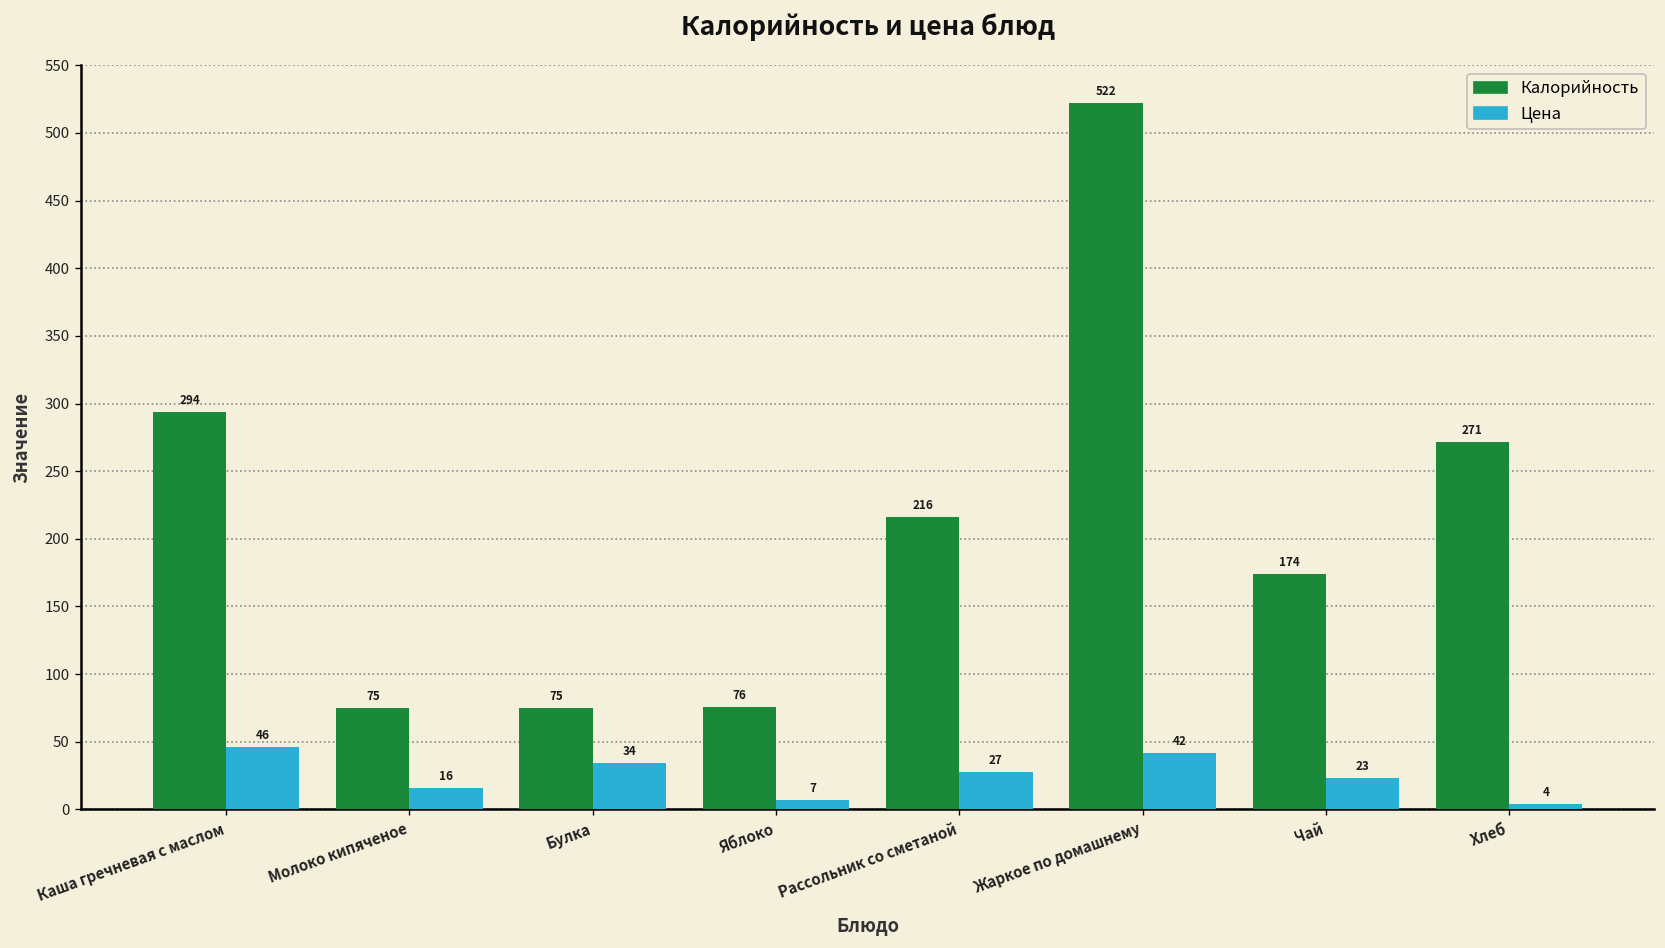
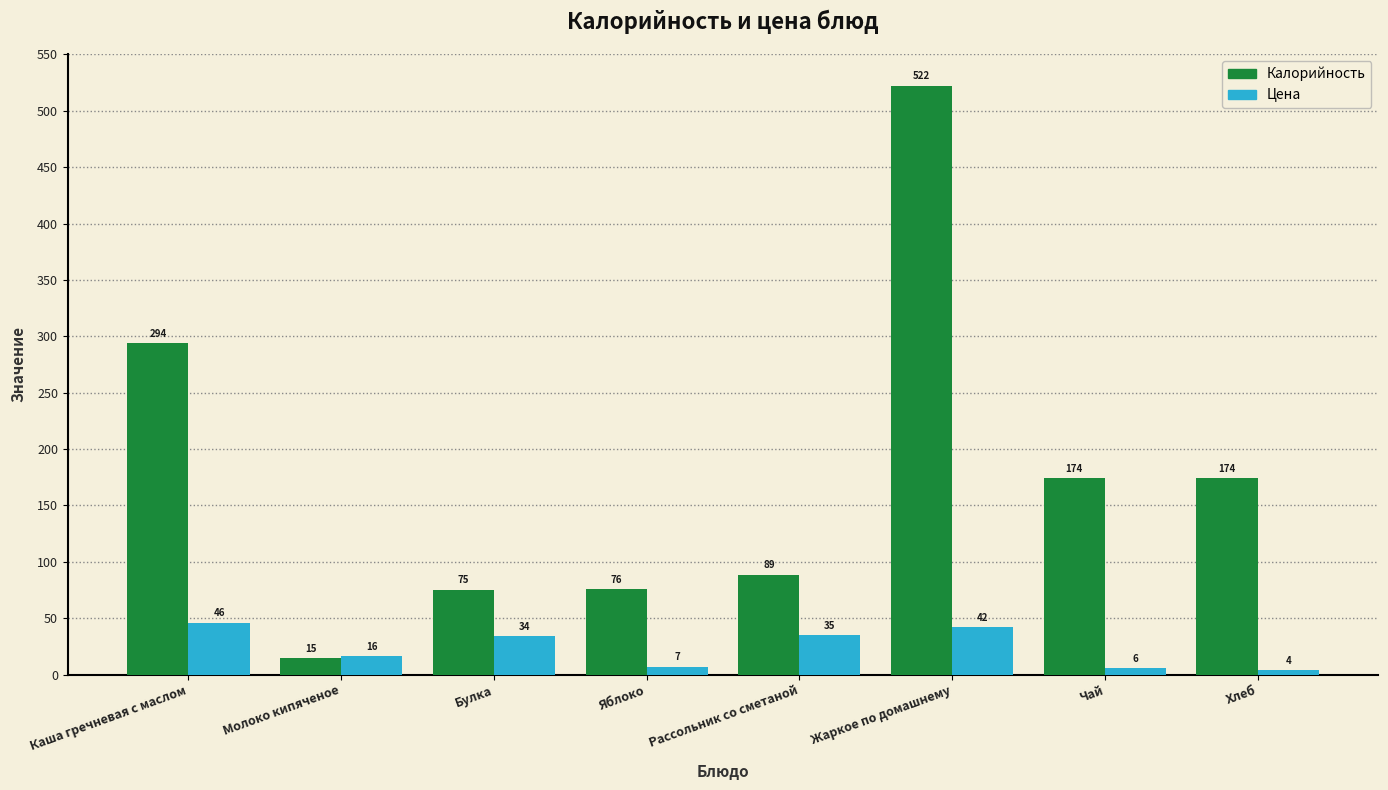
Калорийность, Молоко кипяченое: 75 -> 15
Калорийность, Рассольник со сметаной: 216 -> 89
Цена, Рассольник со сметаной: 27 -> 35
Цена, Чай: 23 -> 6
Калорийность, Хлеб: 271 -> 174
